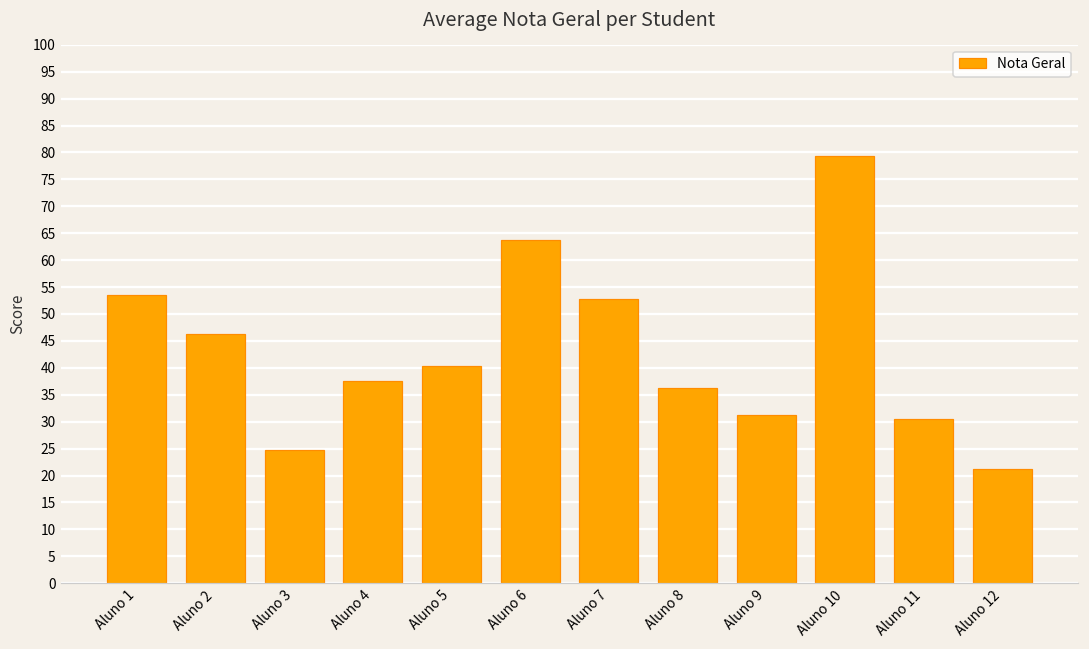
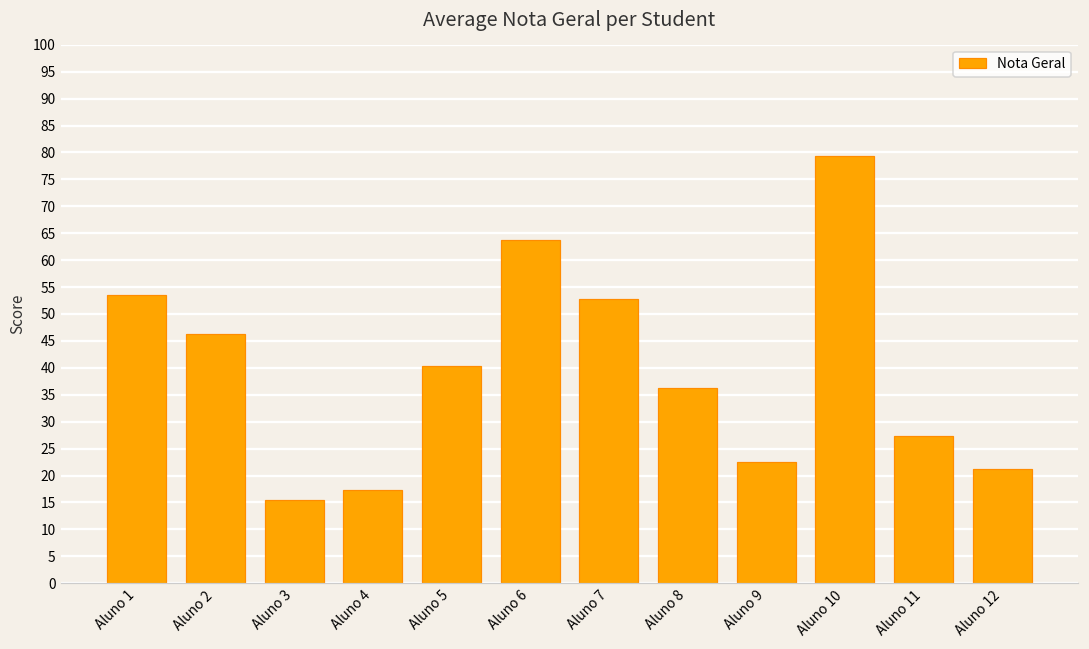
Aluno 3: 25 -> 16
Aluno 4: 37 -> 17
Aluno 9: 31 -> 22
Aluno 11: 31 -> 27
